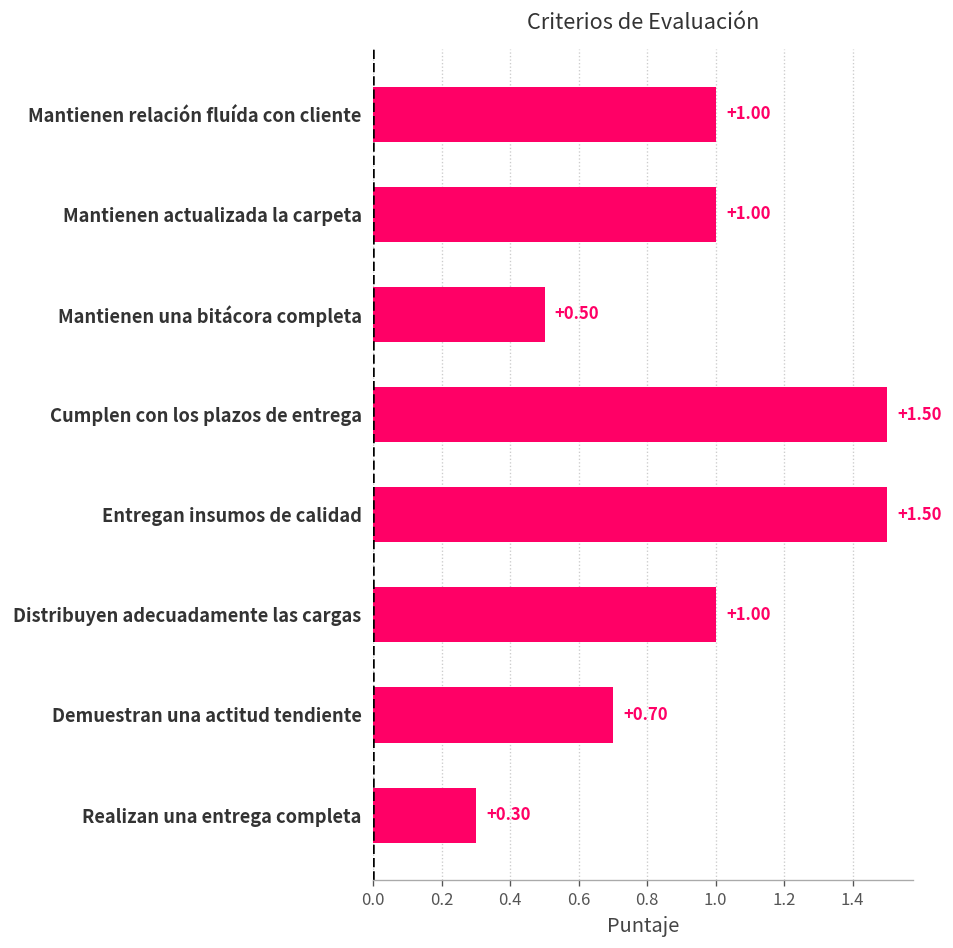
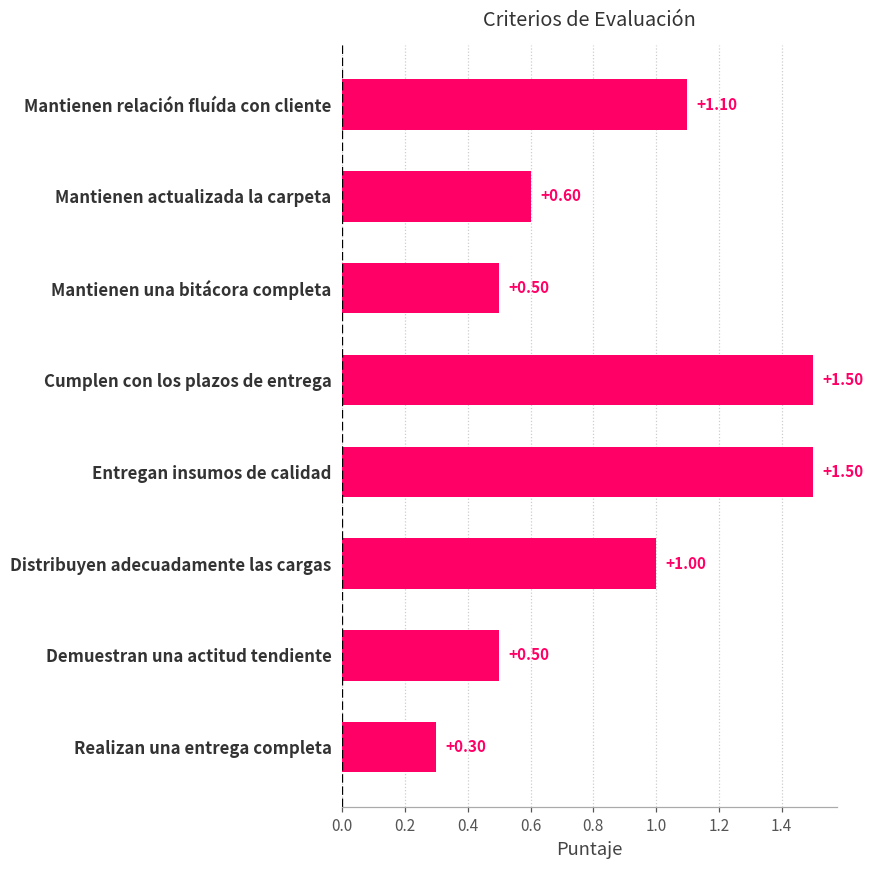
Mantienen relación fluída con cliente: +1.00 -> +1.10
Mantienen actualizada la carpeta: +1.00 -> +0.60
Demuestran una actitud tendiente: +0.70 -> +0.50
